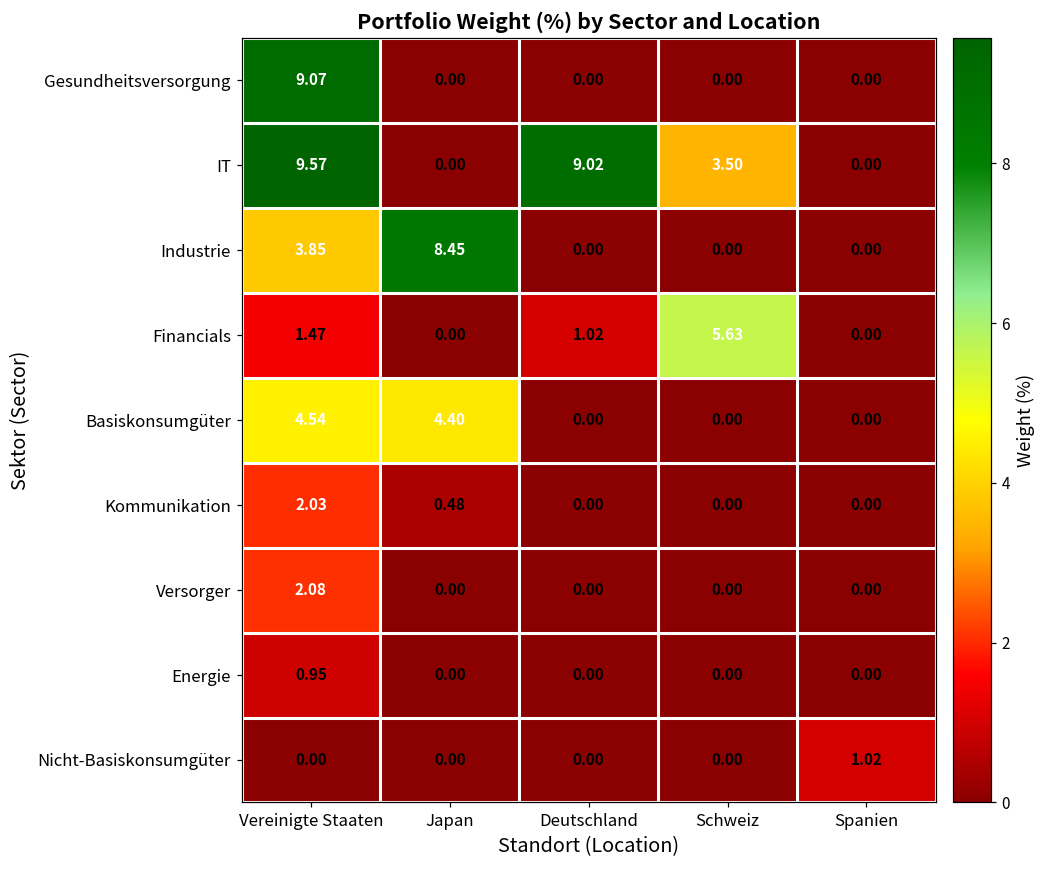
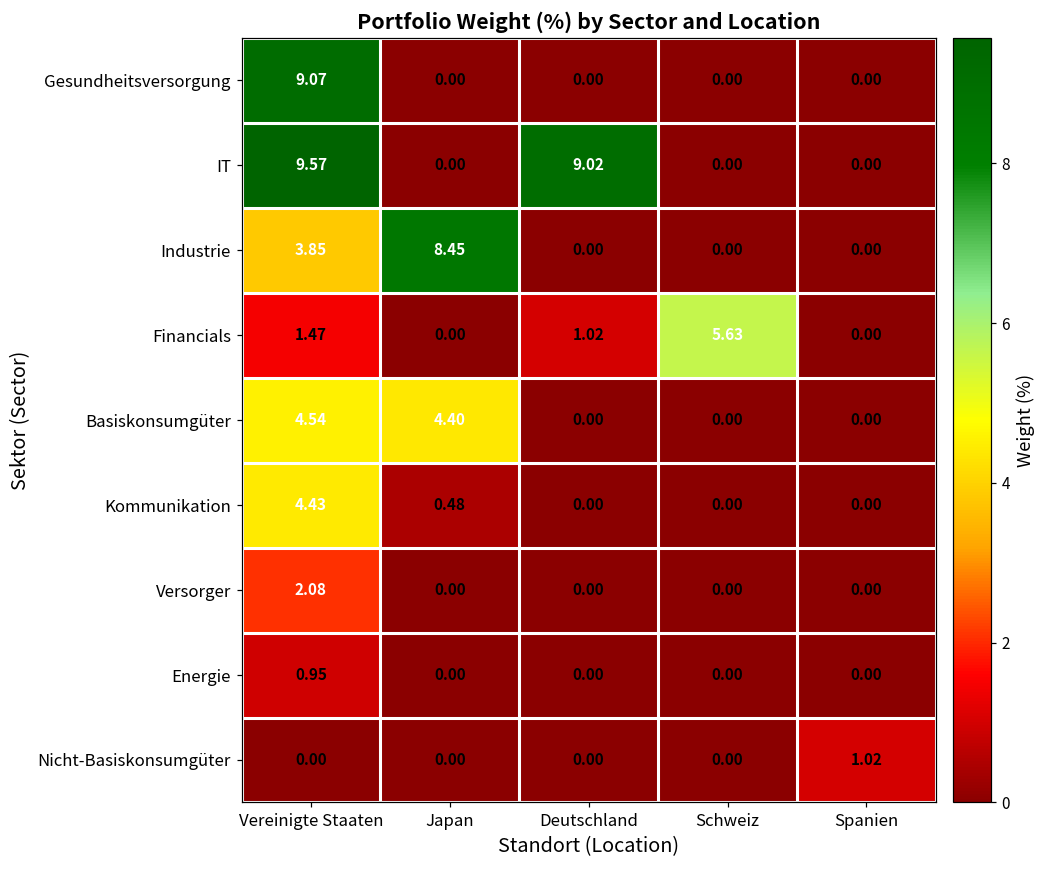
IT, Schweiz: 3.50 -> 0.00
Kommunikation, Vereinigte Staaten: 2.03 -> 4.43
